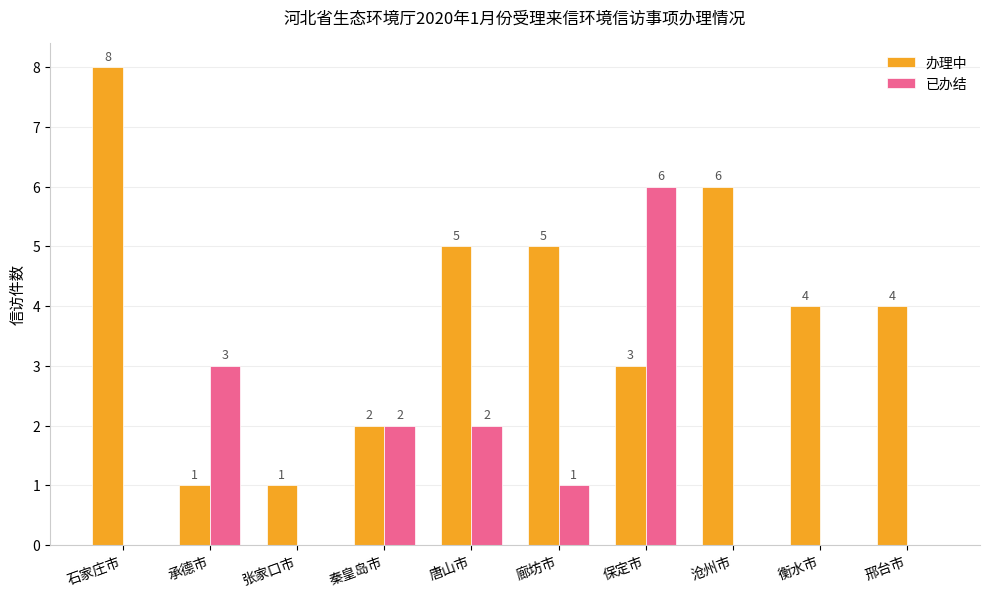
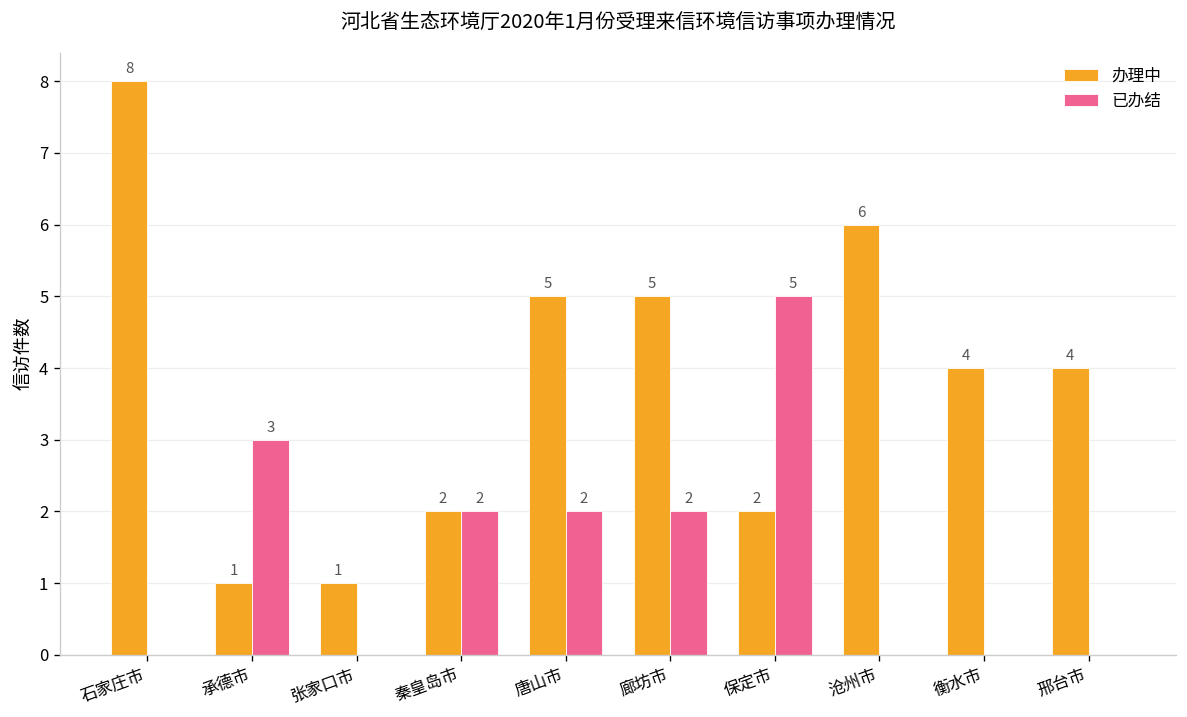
已办结, 廊坊市: 1 -> 2
办理中, 保定市: 3 -> 2
已办结, 保定市: 6 -> 5
